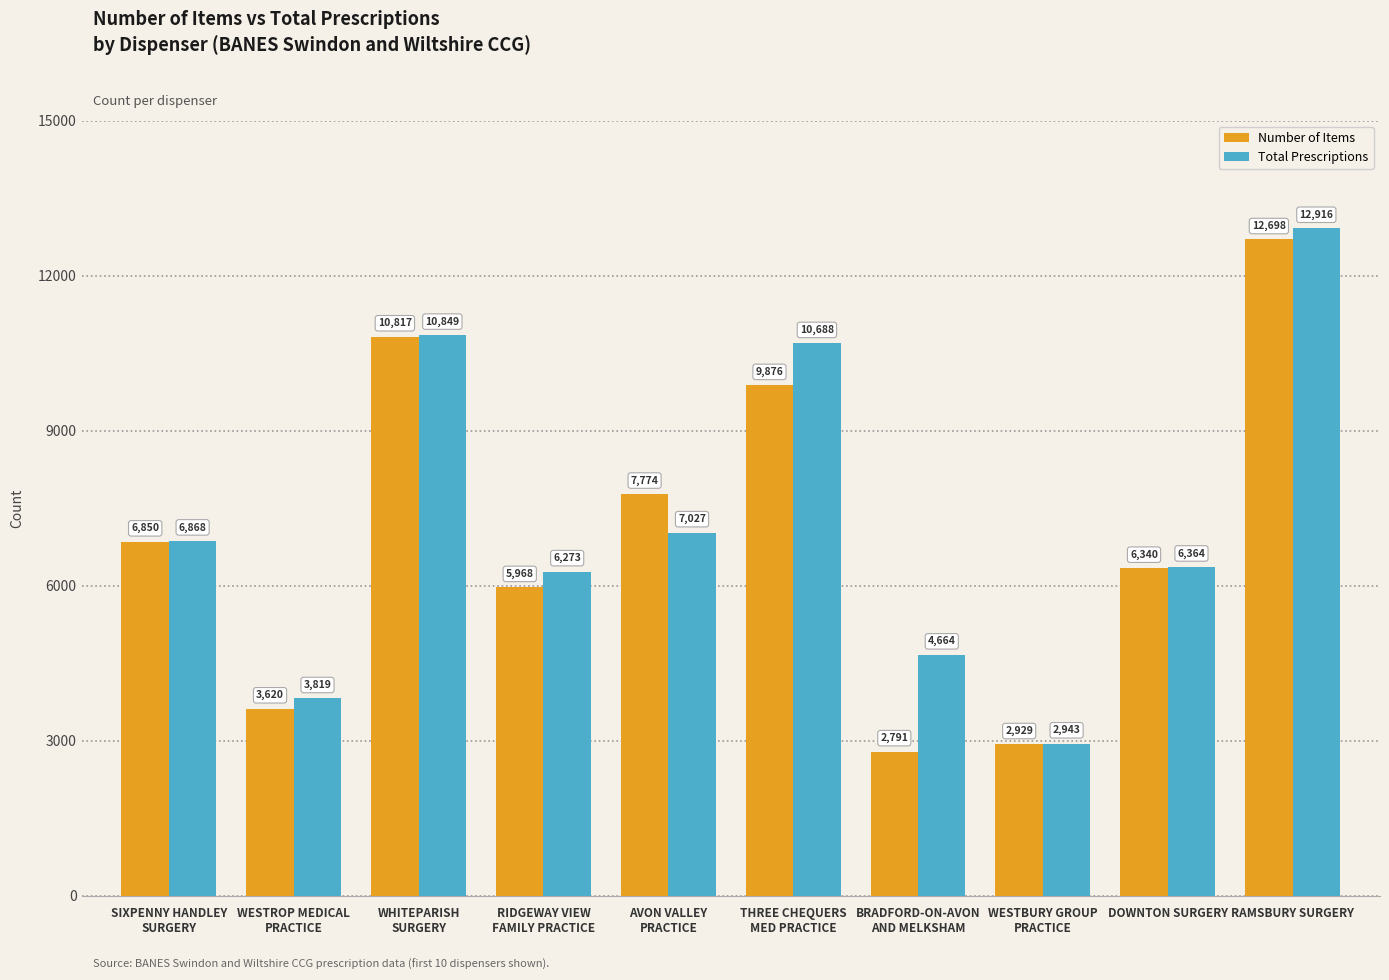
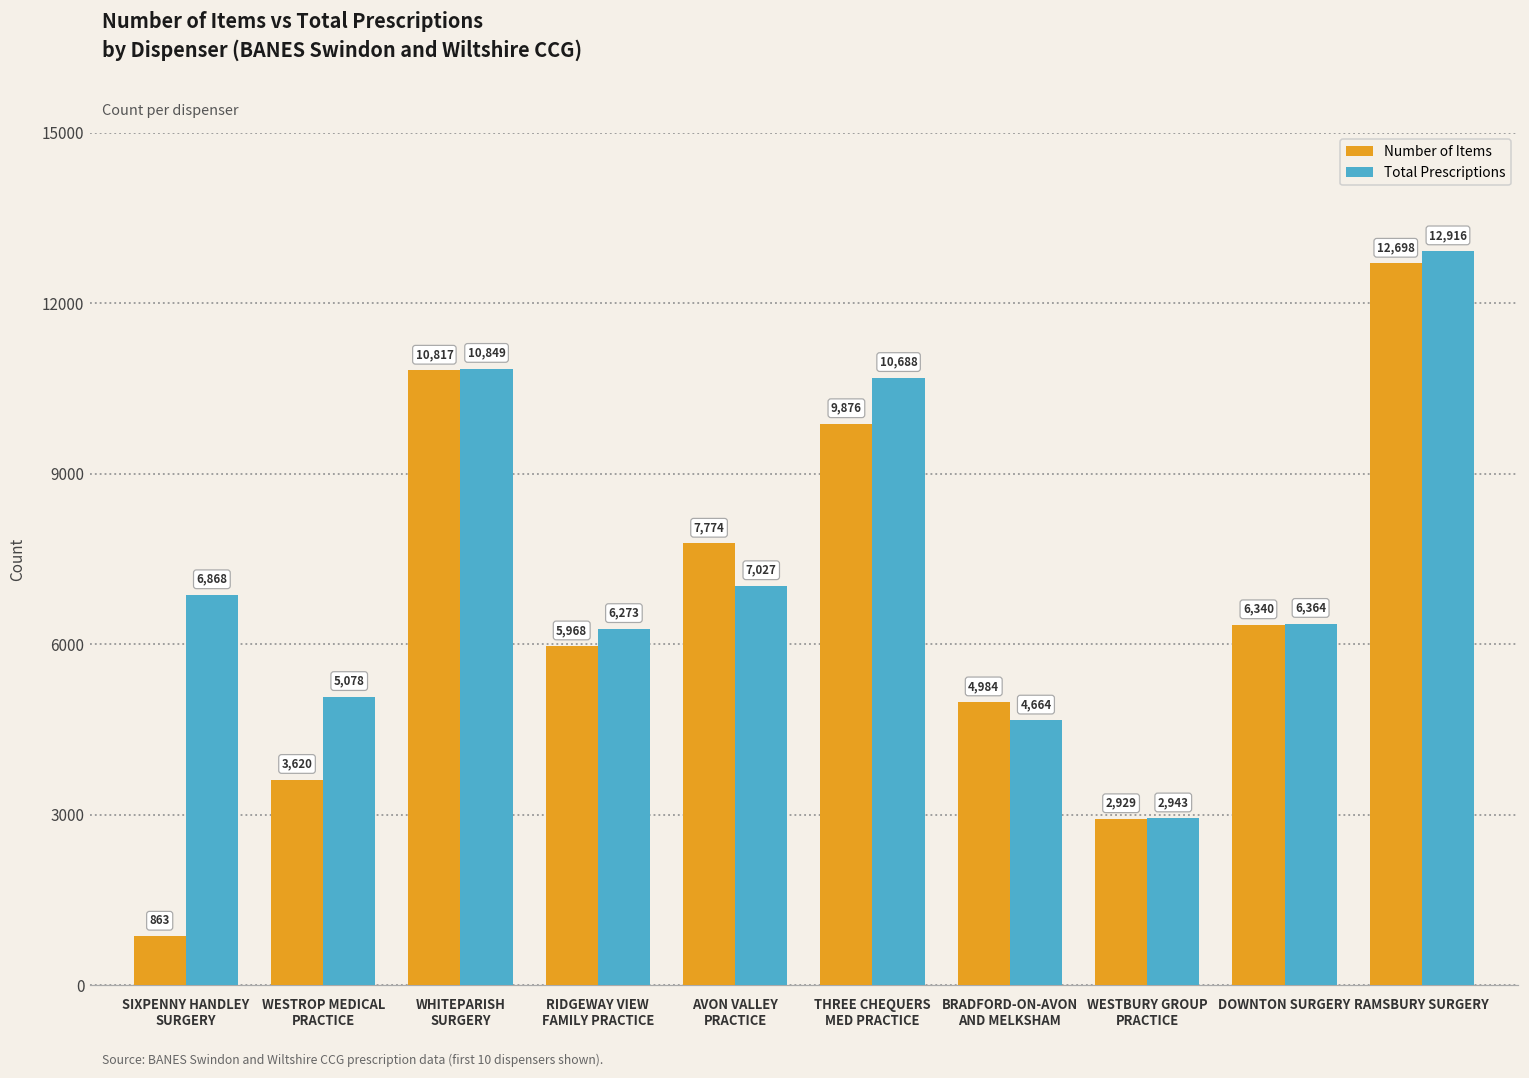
Number of Items, SIXPENNY HANDLEY SURGERY: 6,850 -> 863
Total Prescriptions, WESTROP MEDICAL PRACTICE: 3,819 -> 5,078
Number of Items, BRADFORD-ON-AVON AND MELKSHAM: 2,791 -> 4,984
